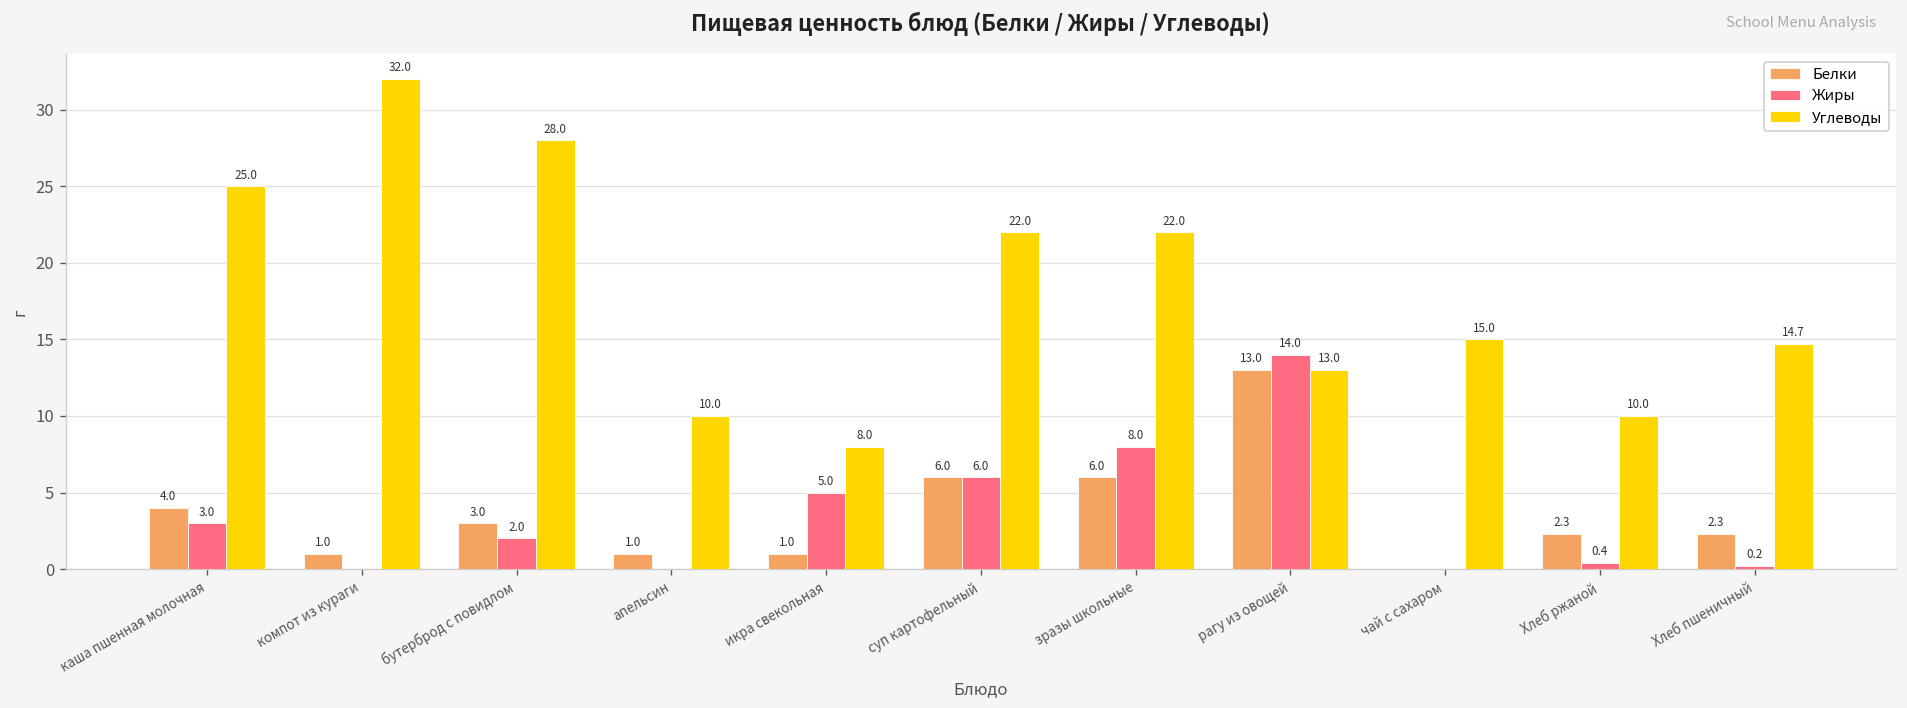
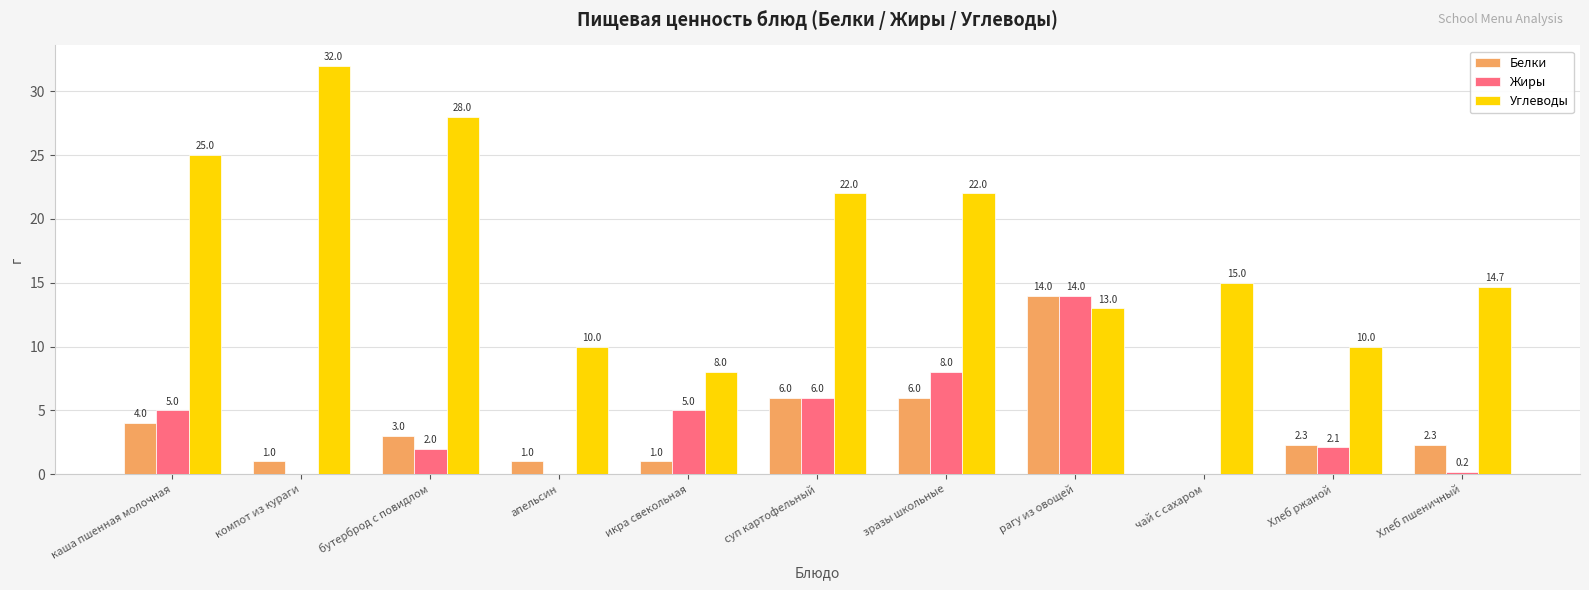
Жиры, каша пшенная молочная: 3.0 -> 5.0
Белки, рагу из овощей: 13.0 -> 14.0
Жиры, Хлеб ржаной: 0.4 -> 2.1
